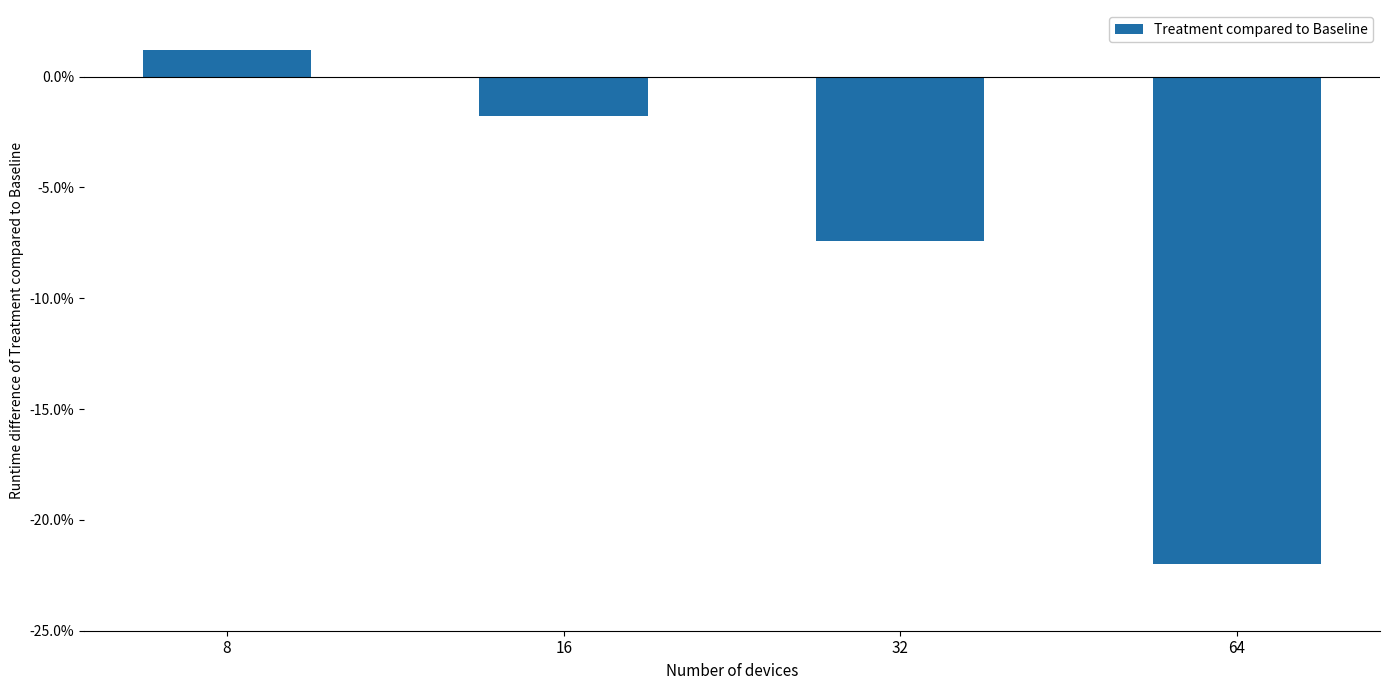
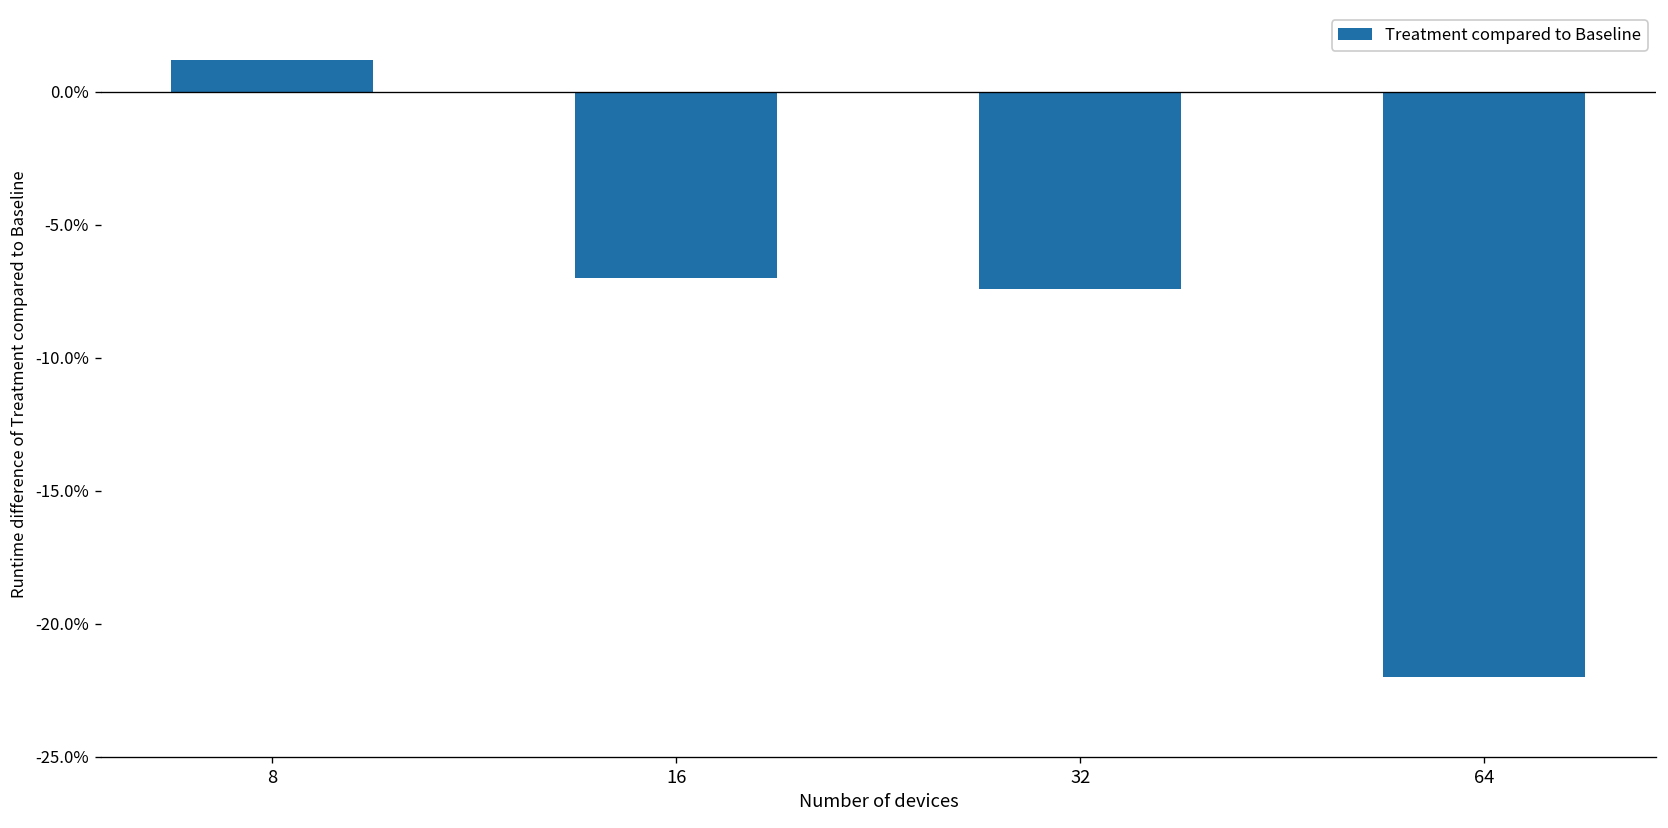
16: -1.8% -> -7.0%
